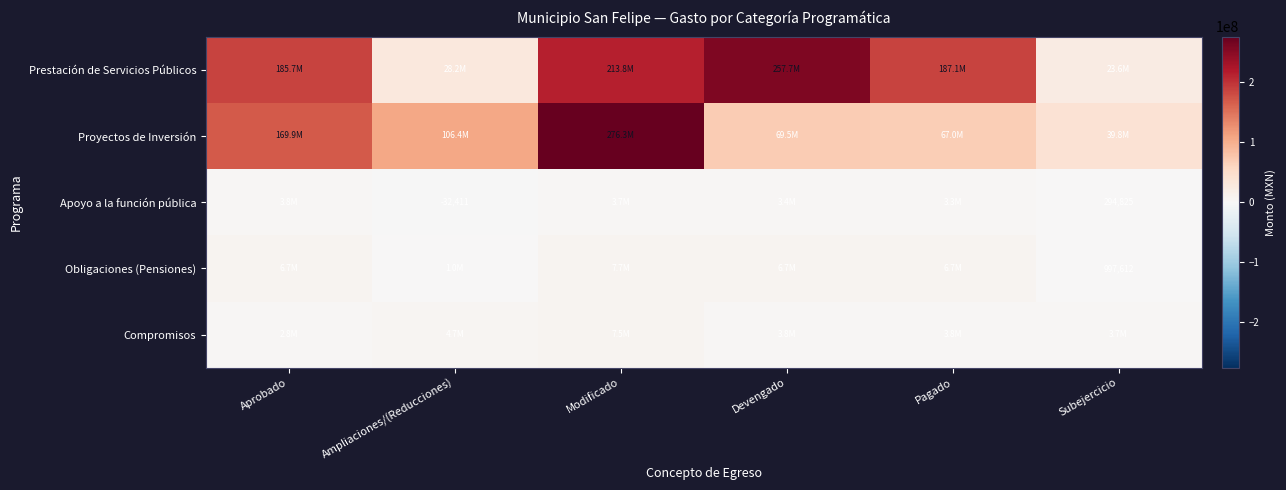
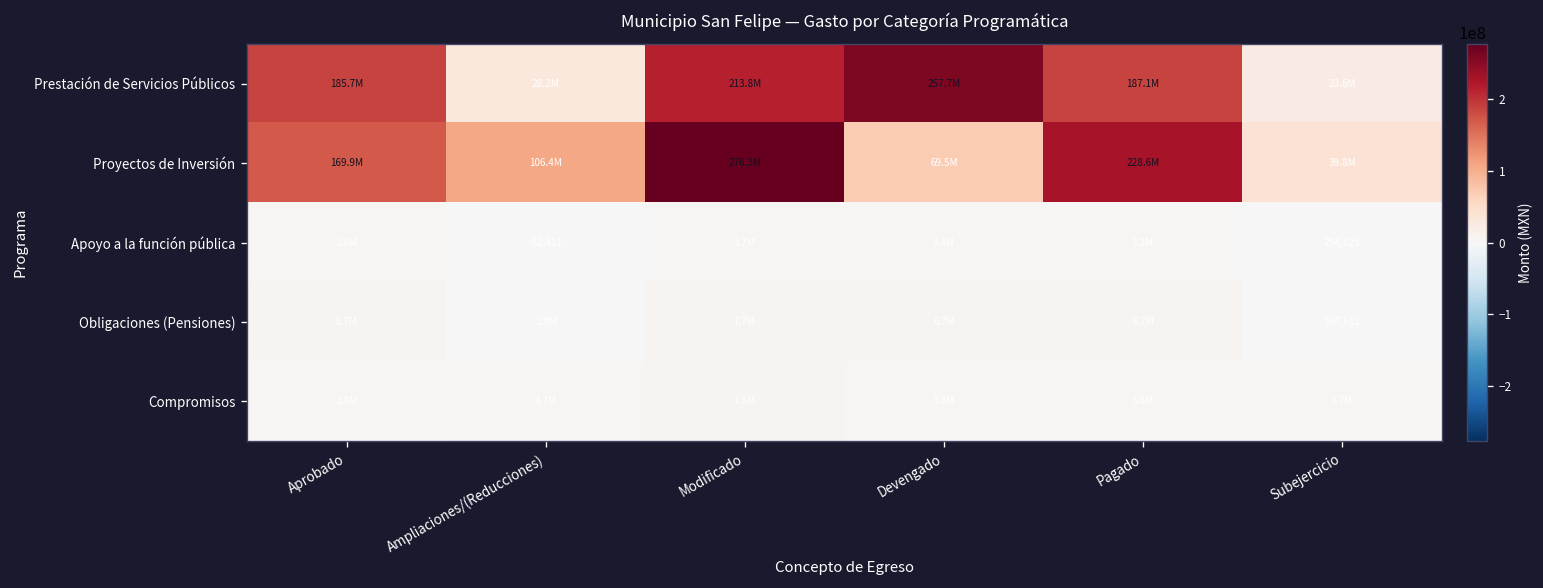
Proyectos de Inversión, Pagado: 67.0M -> 228.6M
